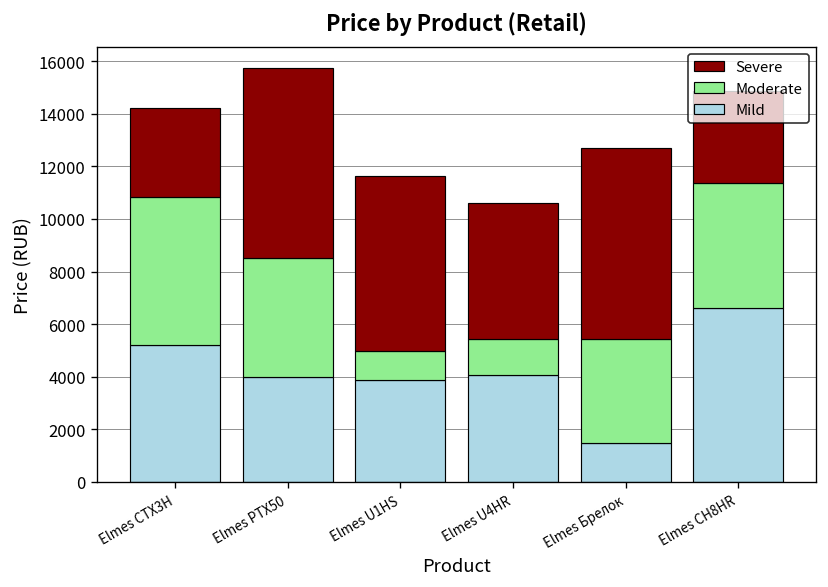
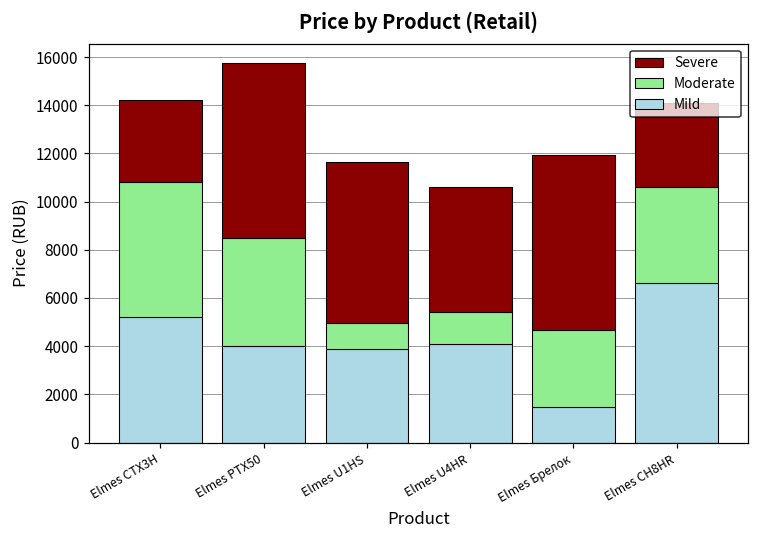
Moderate, Elmes Брелок: 4000 -> 3200
Moderate, Elmes СН8HR: 4800 -> 4000
